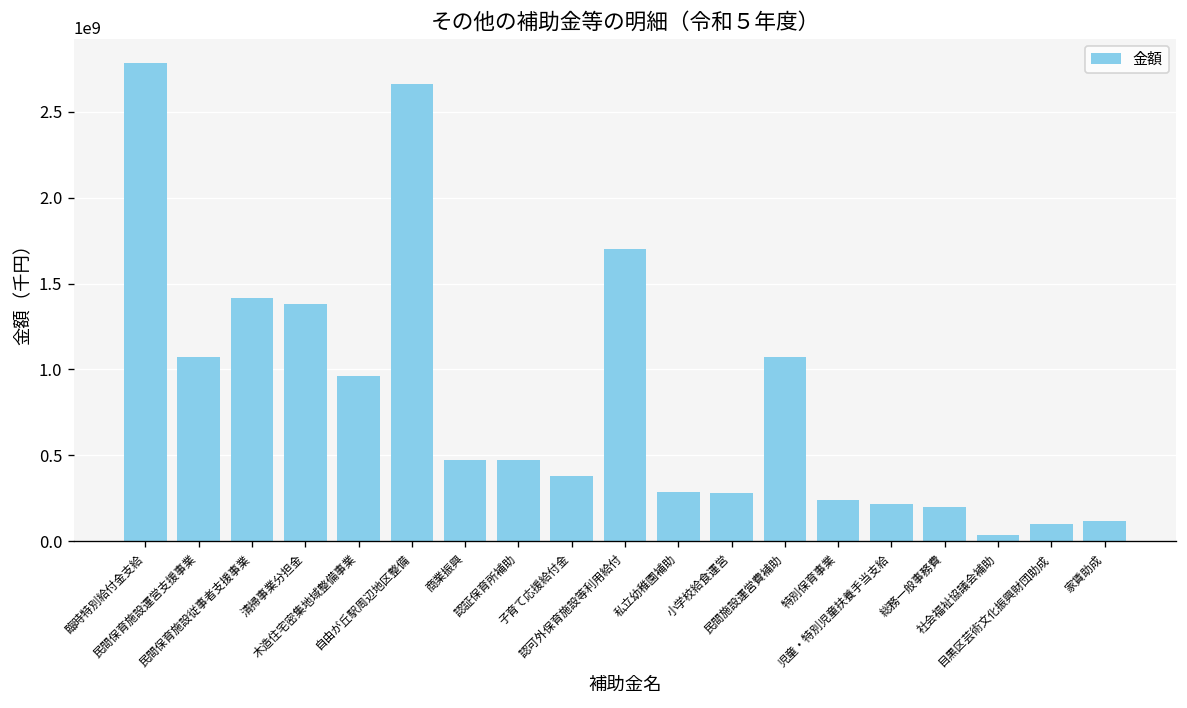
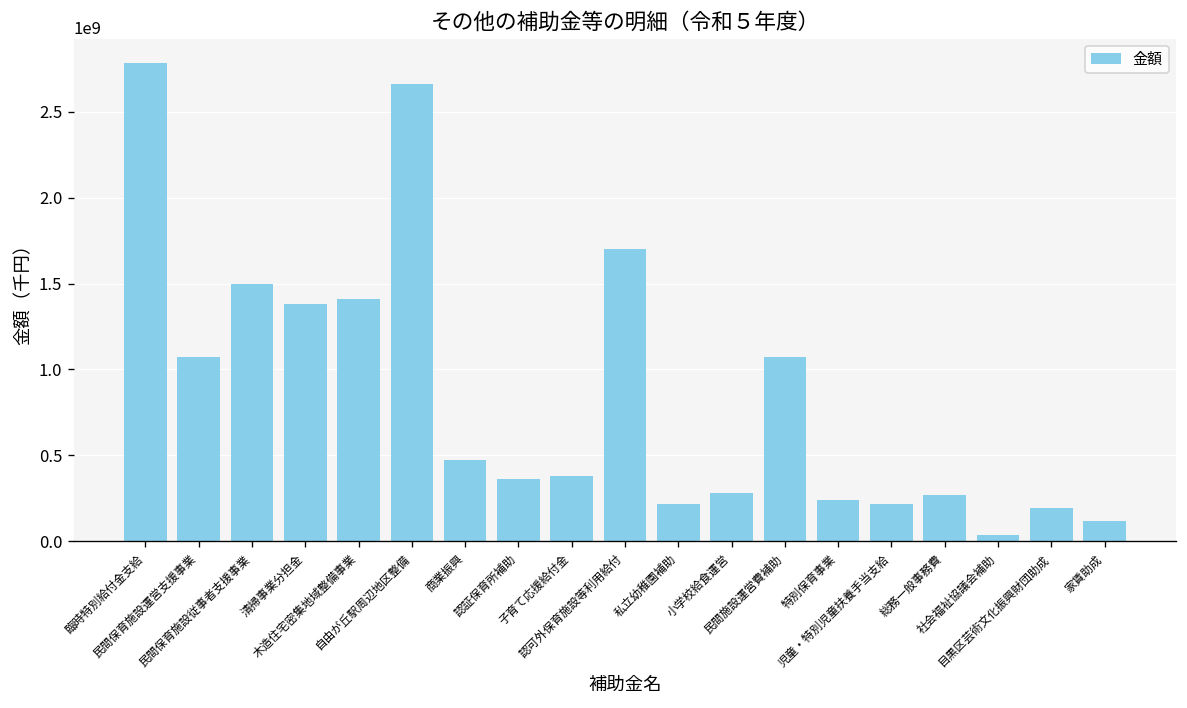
民間保育施設従事者支援事業: 1420000000 -> 1500000000
木造住宅密集地域整備事業: 960000000 -> 1410000000
認証保育所補助: 470000000 -> 360000000
私立幼稚園補助: 280000000 -> 220000000
総務一般事務費: 200000000 -> 270000000
目黒区芸術文化振興財団助成: 100000000 -> 190000000
